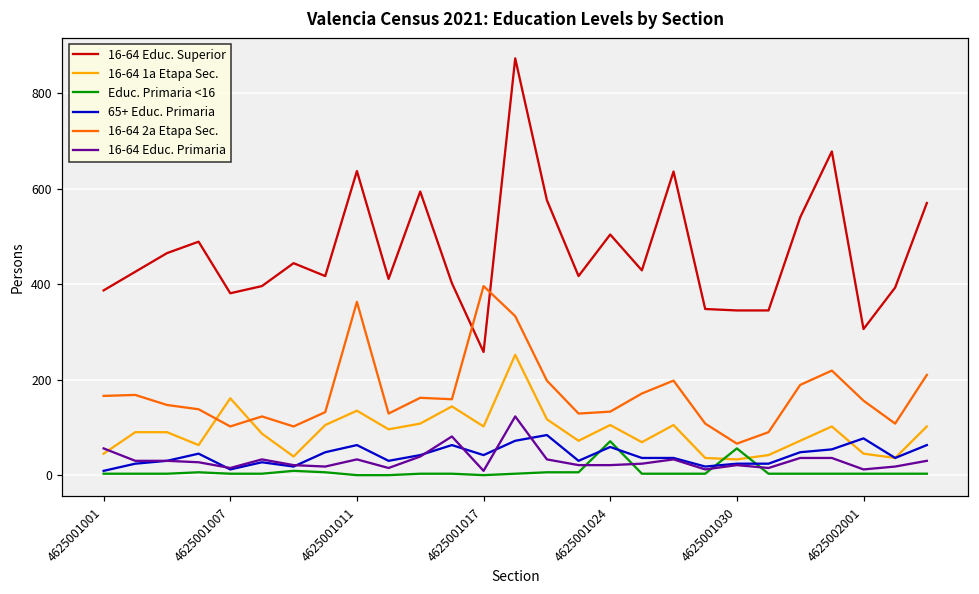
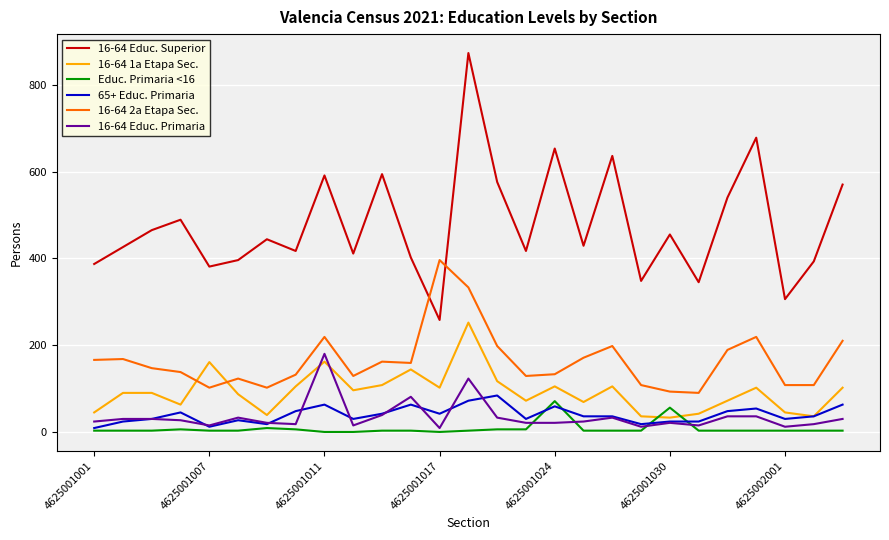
16-64 Educ. Primaria, 4625001001: 60 -> 20
16-64 Educ. Superior, 4625001011: 640 -> 590
16-64 1a Etapa Sec., 4625001011: 140 -> 160
16-64 2a Etapa Sec., 4625001011: 360 -> 220
16-64 Educ. Primaria, 4625001011: 30 -> 180
16-64 Educ. Superior, 4625001024: 500 -> 650
16-64 Educ. Superior, 4625001030: 350 -> 460
16-64 2a Etapa Sec., 4625001030: 70 -> 90
65+ Educ. Primaria, 4625002001: 80 -> 30
16-64 2a Etapa Sec., 4625002001: 160 -> 110
